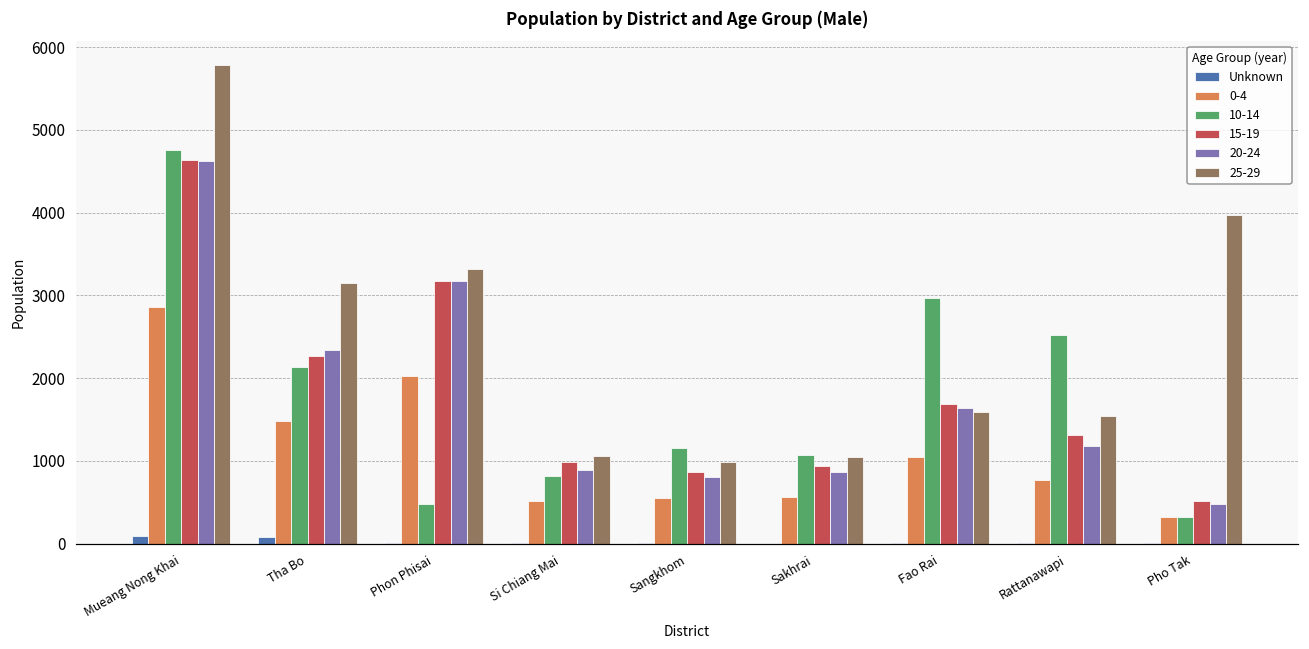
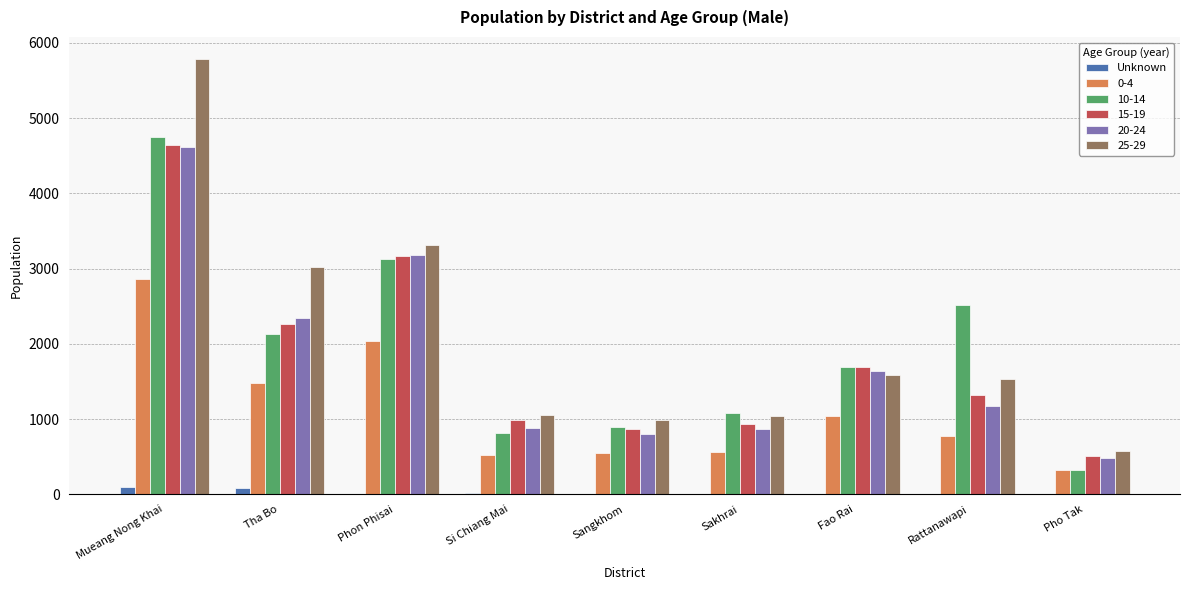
25-29, Tha Bo: 3200 -> 3000
10-14, Phon Phisai: 500 -> 3100
10-14, Sangkhom: 1200 -> 900
10-14, Fao Rai: 3000 -> 1700
25-29, Pho Tak: 4000 -> 600
